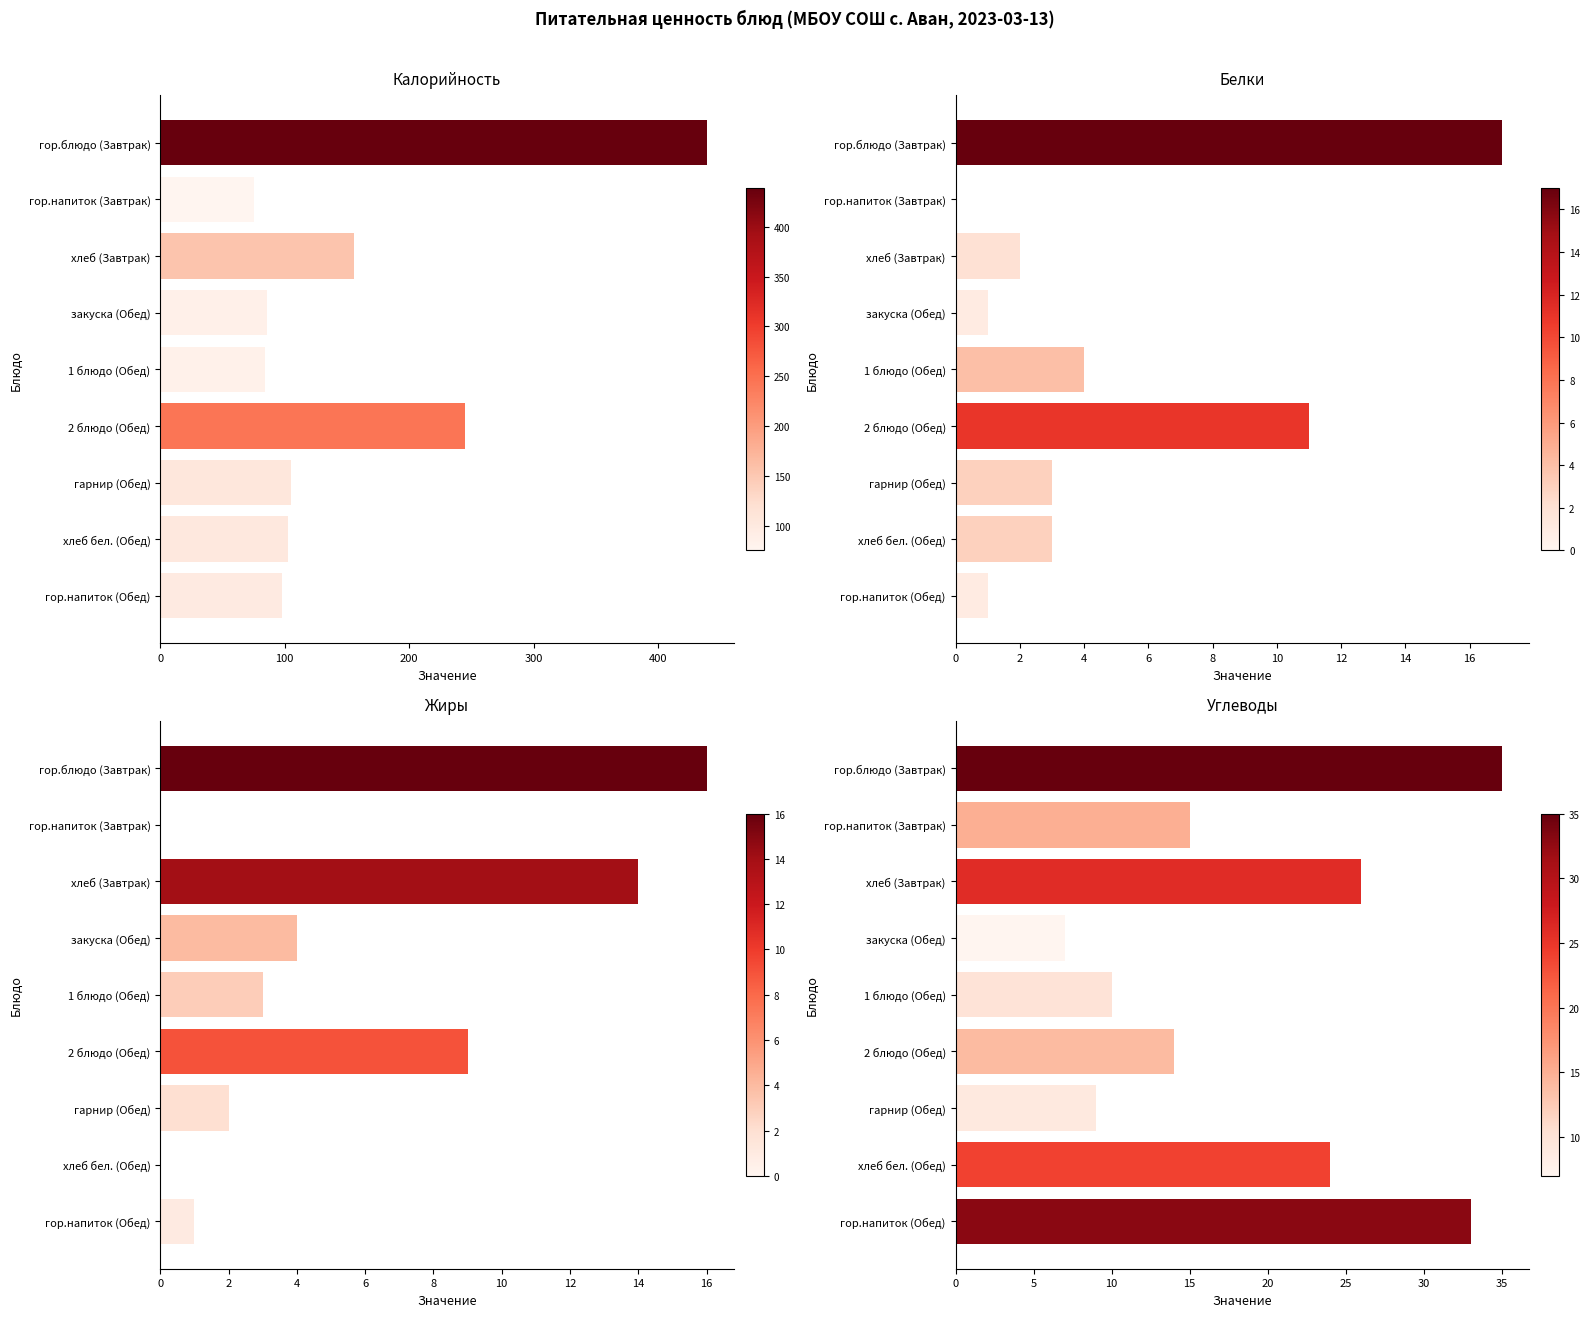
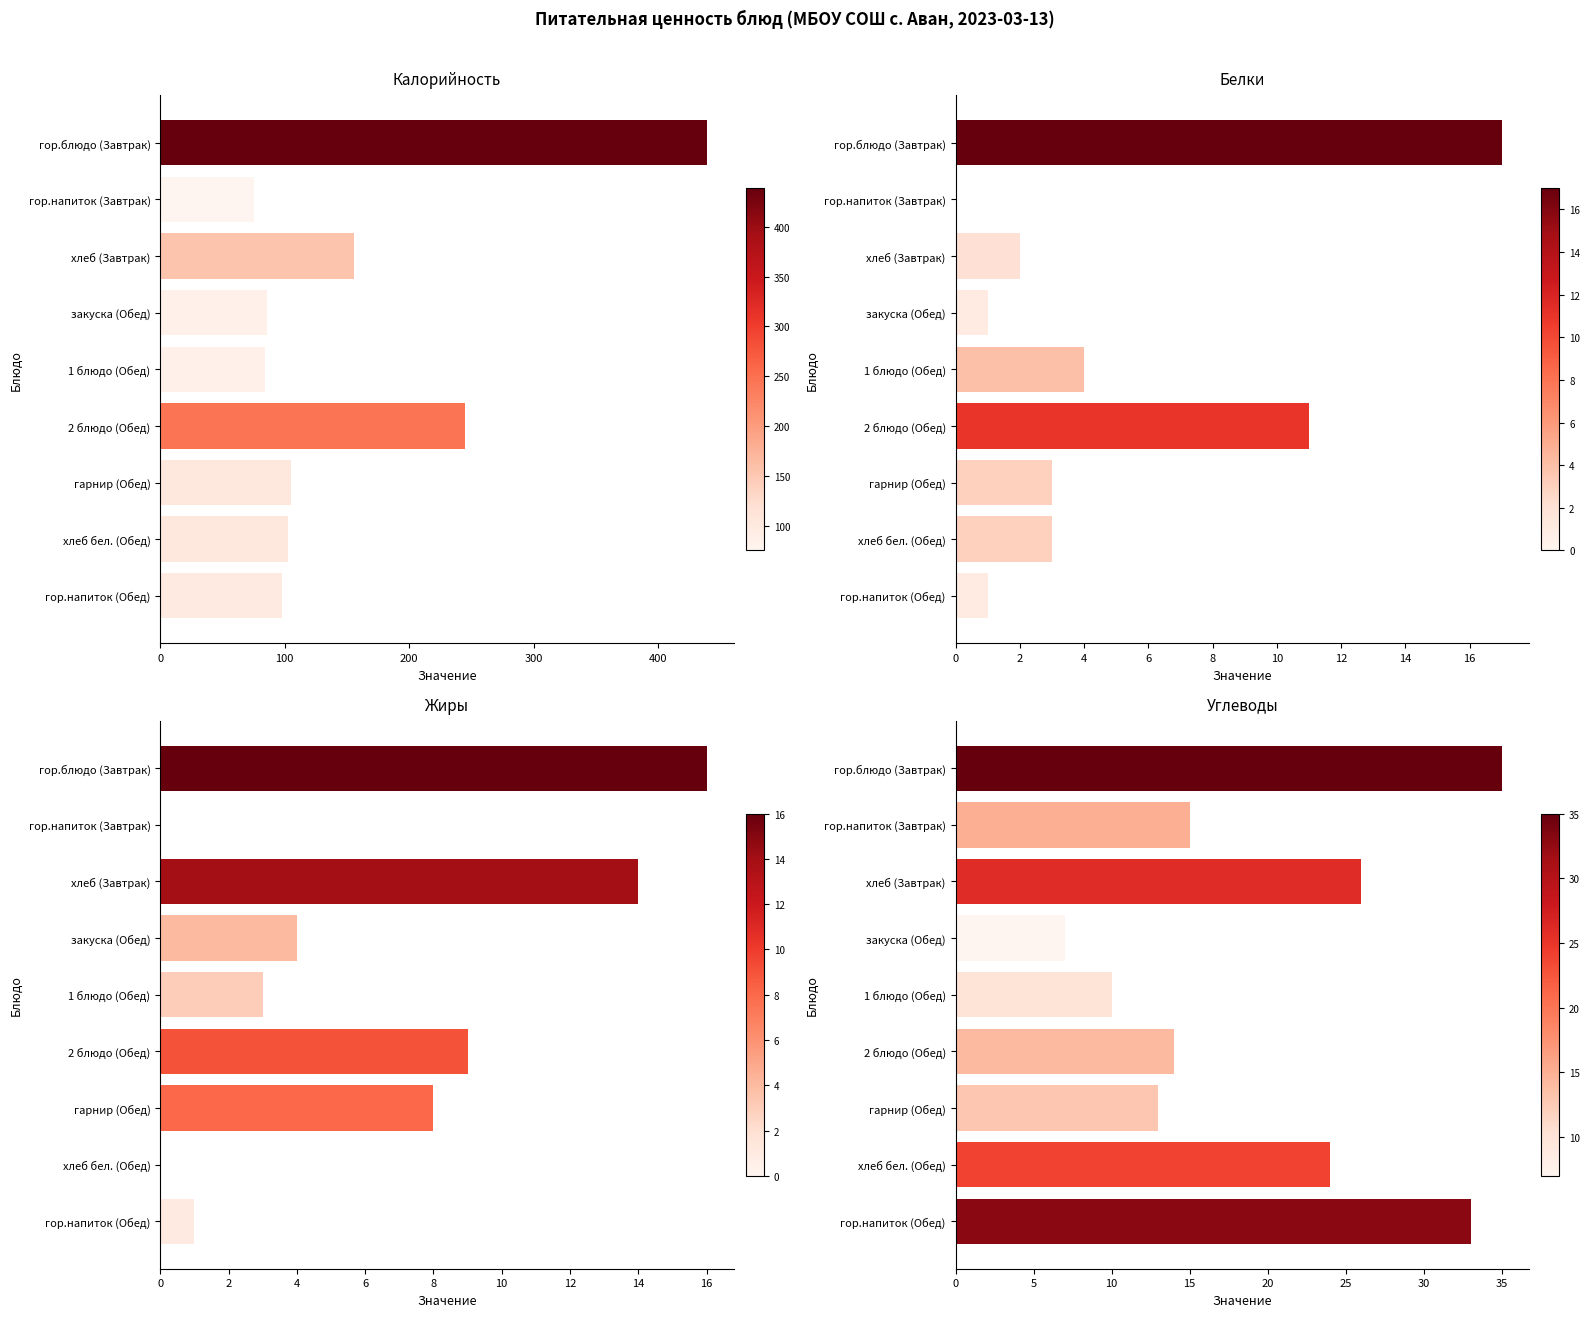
Жиры, гарнир (Обед): 2 -> 8
Углеводы, гарнир (Обед): 9 -> 13
